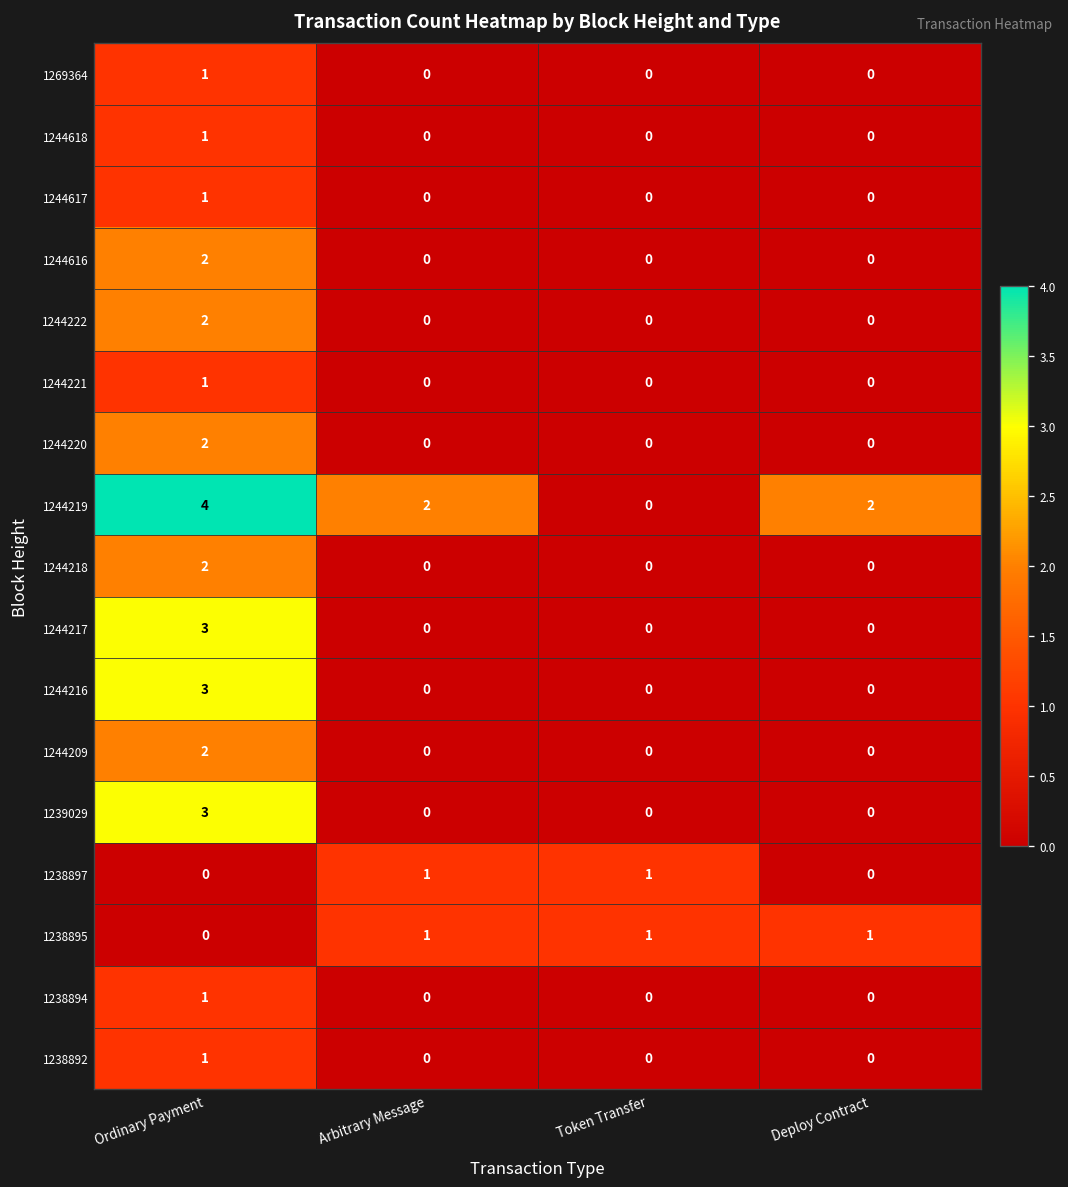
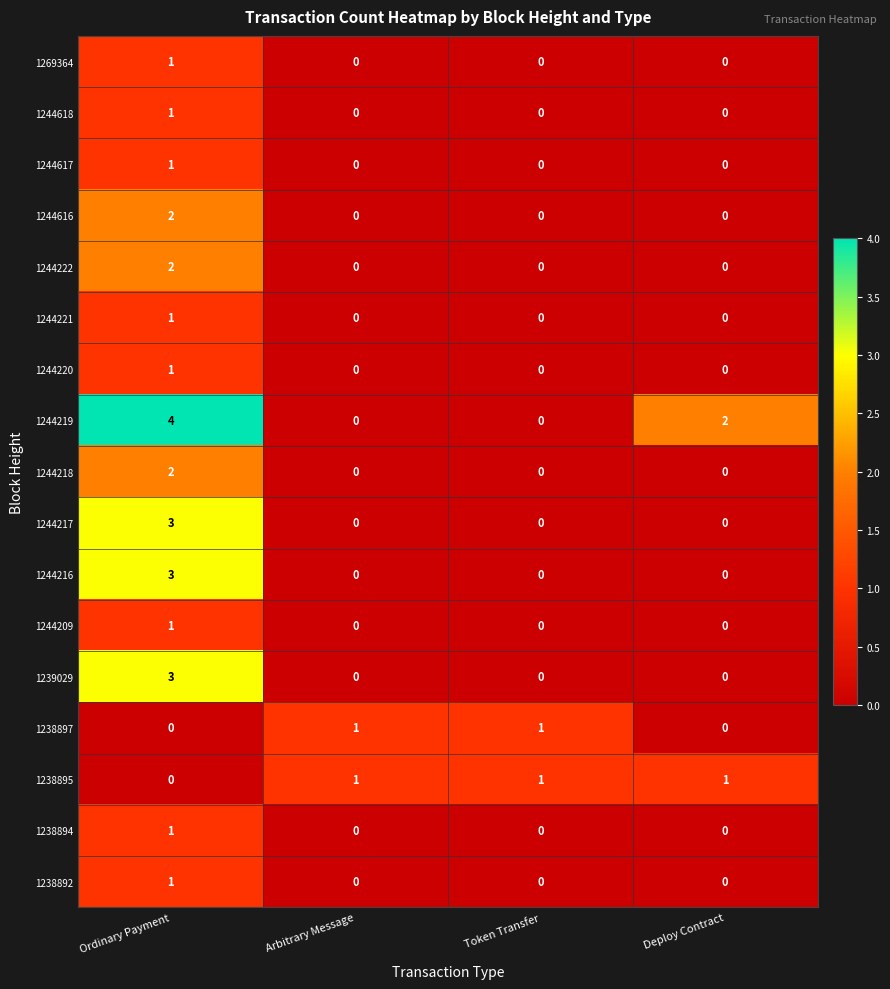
1244220, Ordinary Payment: 2 -> 1
1244219, Arbitrary Message: 2 -> 0
1244209, Ordinary Payment: 2 -> 1
